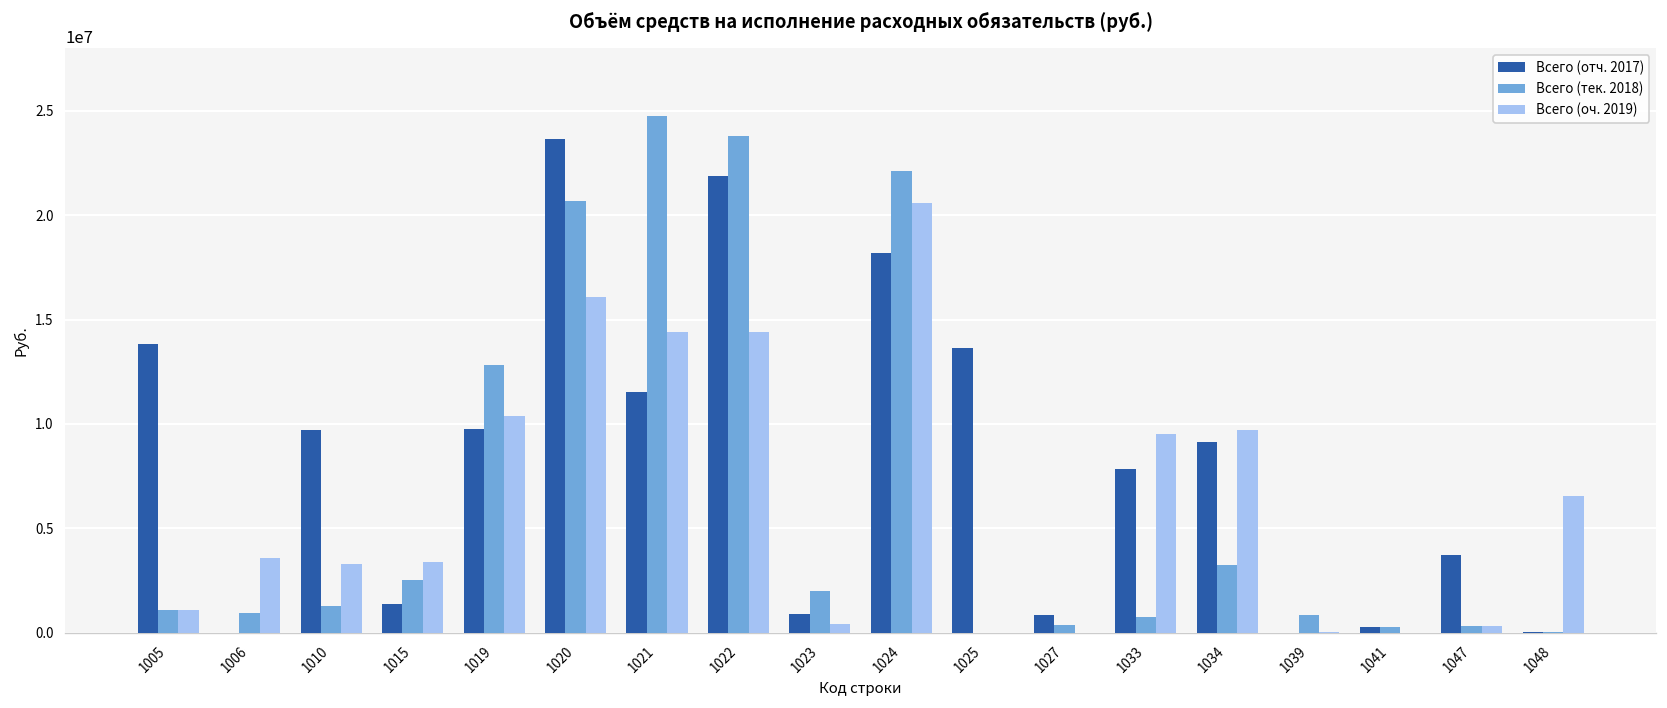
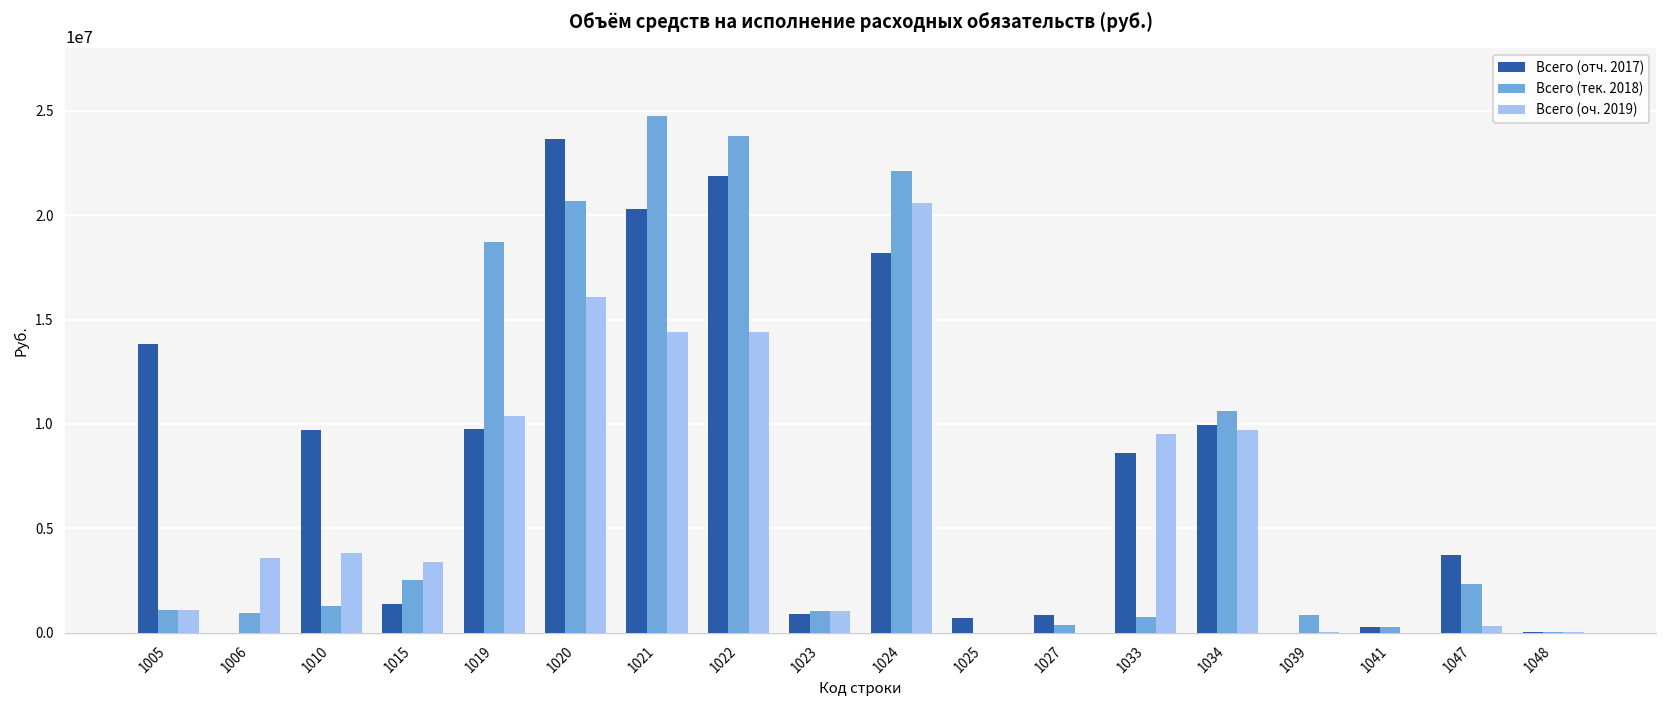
Всего (оч. 2019), 1010: 3300000 -> 3800000
Всего (тек. 2018), 1019: 12800000 -> 18700000
Всего (отч. 2017), 1021: 11500000 -> 20300000
Всего (тек. 2018), 1023: 2000000 -> 1000000
Всего (оч. 2019), 1023: 400000 -> 1000000
Всего (отч. 2017), 1025: 13600000 -> 700000
Всего (отч. 2017), 1033: 7800000 -> 8600000
Всего (отч. 2017), 1034: 9100000 -> 10000000
Всего (тек. 2018), 1034: 3200000 -> 10600000
Всего (тек. 2018), 1047: 300000 -> 2300000
Всего (оч. 2019), 1048: 6500000 -> 100000
